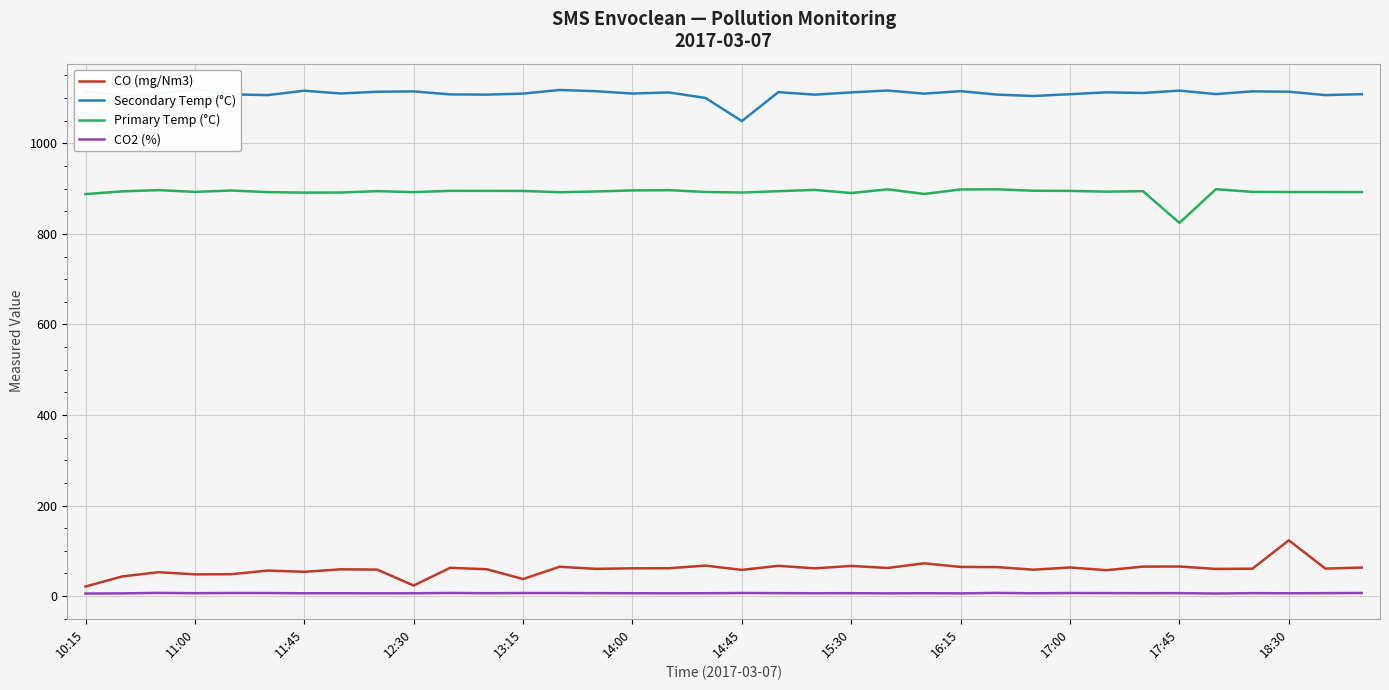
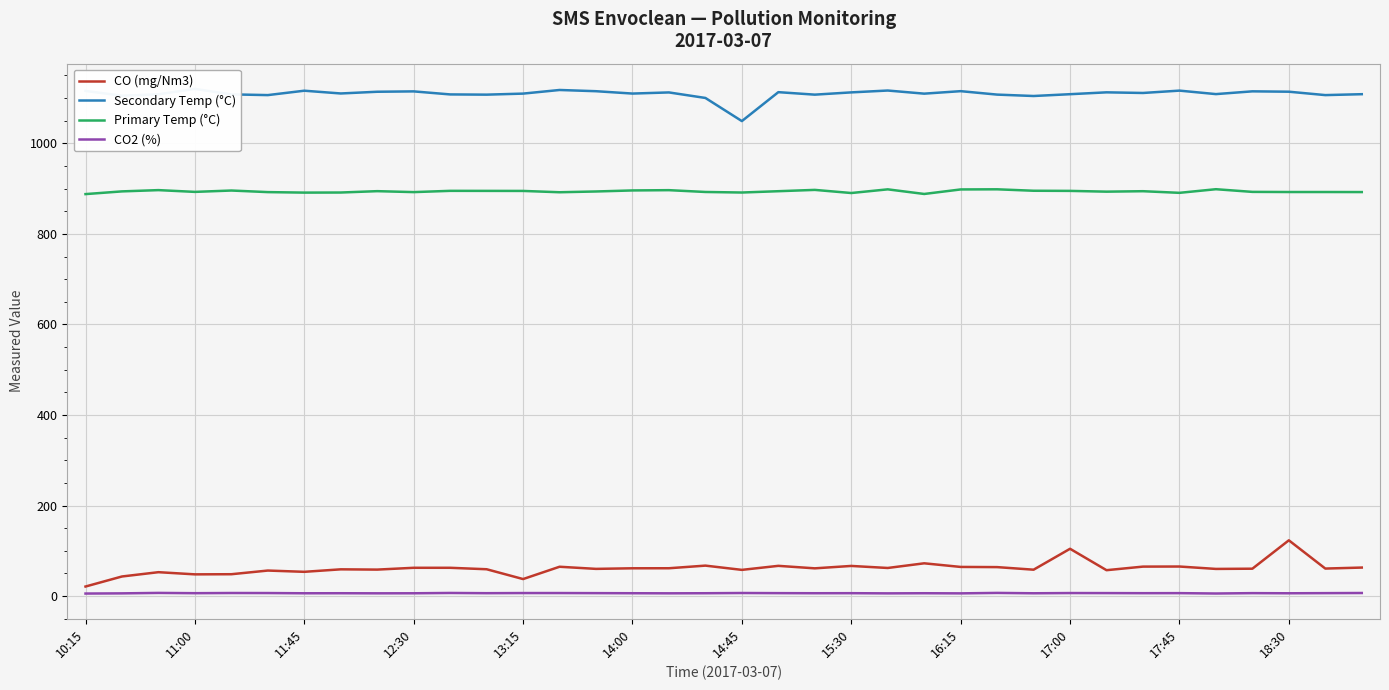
CO (mg/Nm3), 12:30: 20 -> 60
CO (mg/Nm3), 17:00: 60 -> 100
Primary Temp (°C), 17:45: 820 -> 890
